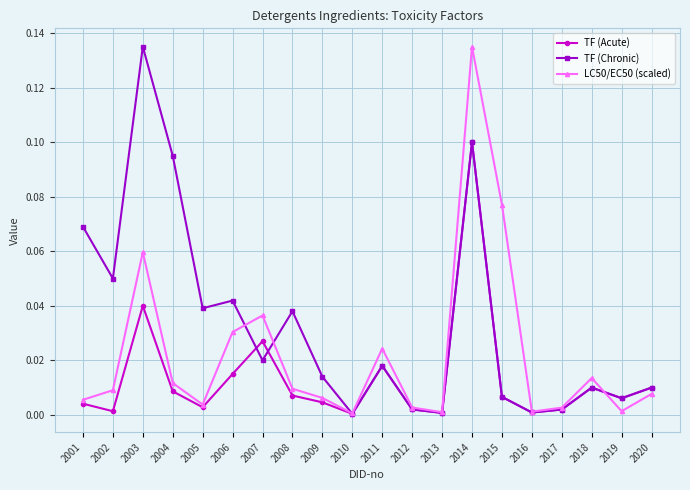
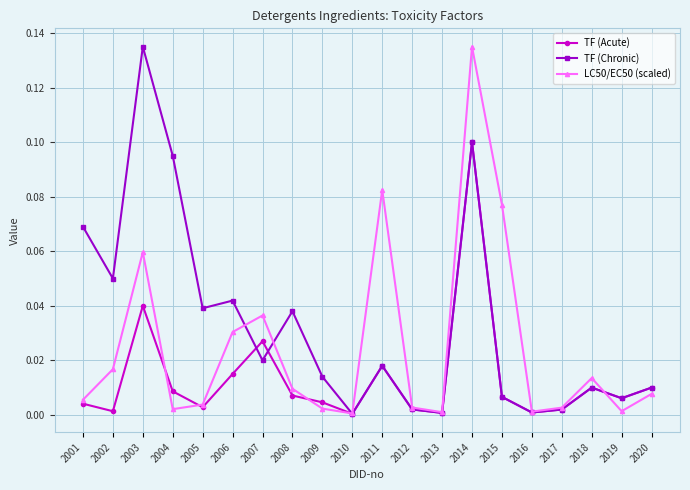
LC50/EC50 (scaled), 2002: 0.009 -> 0.017
LC50/EC50 (scaled), 2004: 0.012 -> 0.002
LC50/EC50 (scaled), 2009: 0.006 -> 0.002
LC50/EC50 (scaled), 2011: 0.024 -> 0.082
